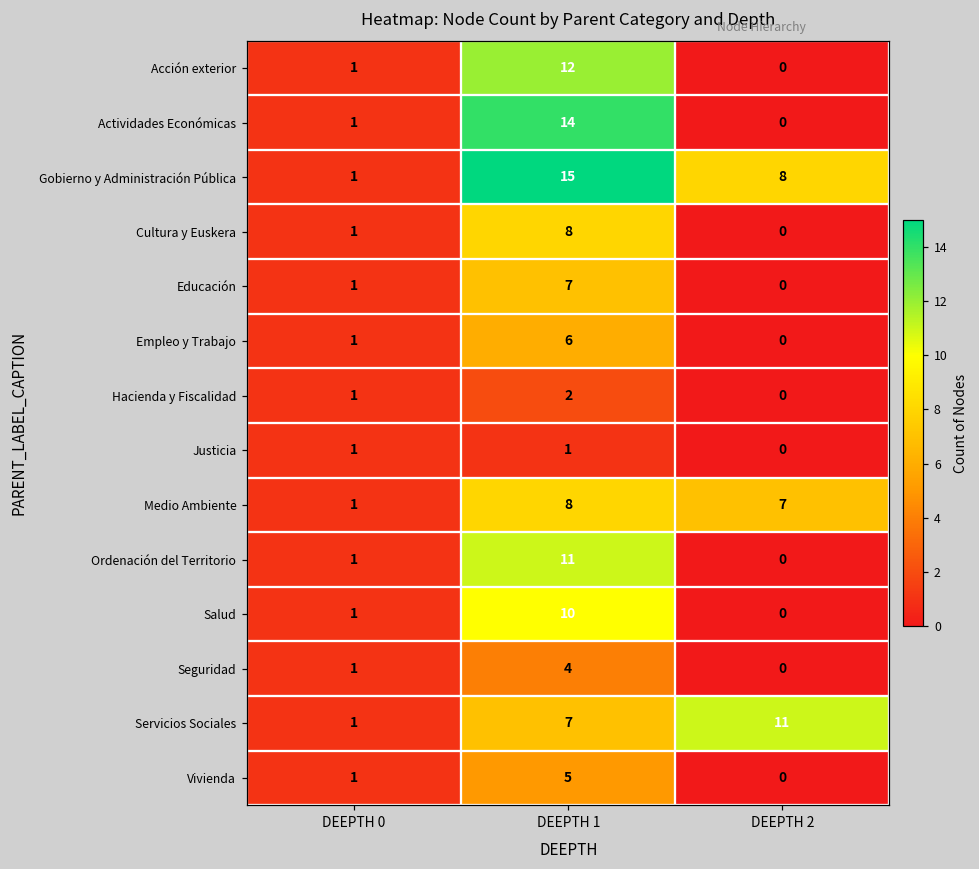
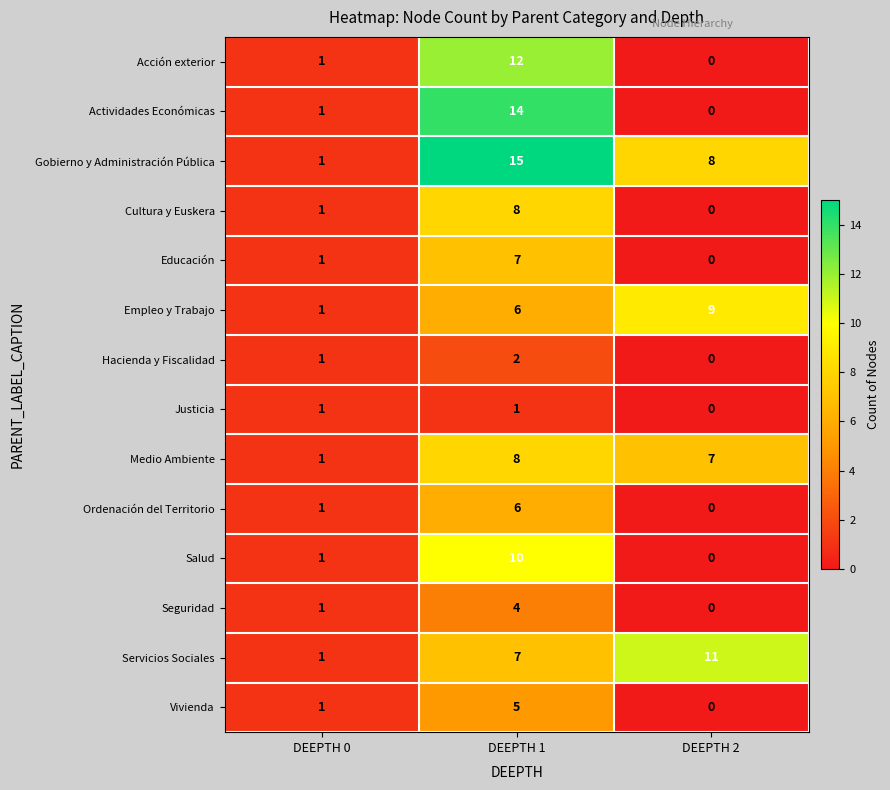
Empleo y Trabajo, DEEPTH 2: 0 -> 9
Ordenación del Territorio, DEEPTH 1: 11 -> 6
